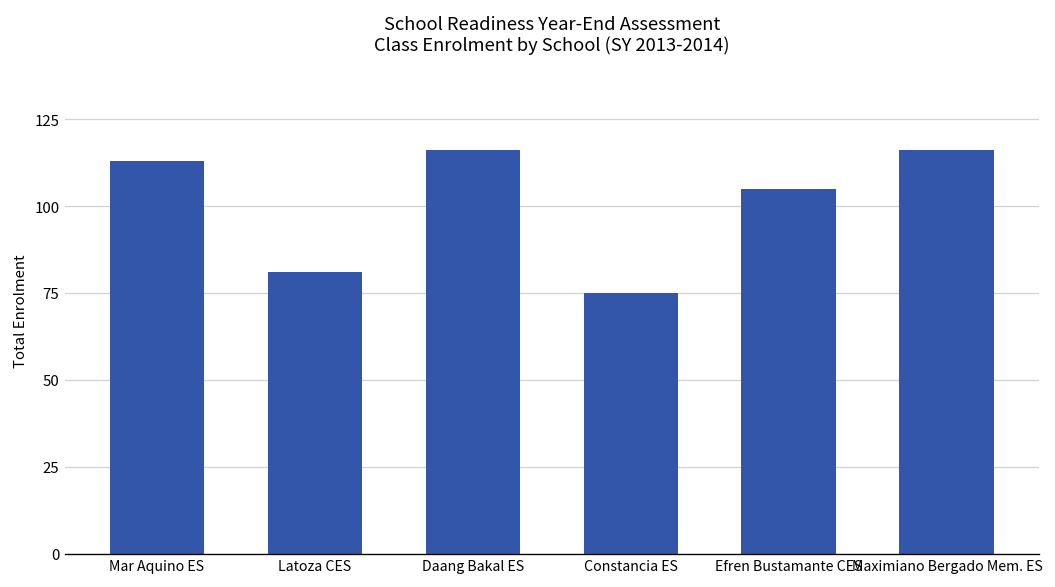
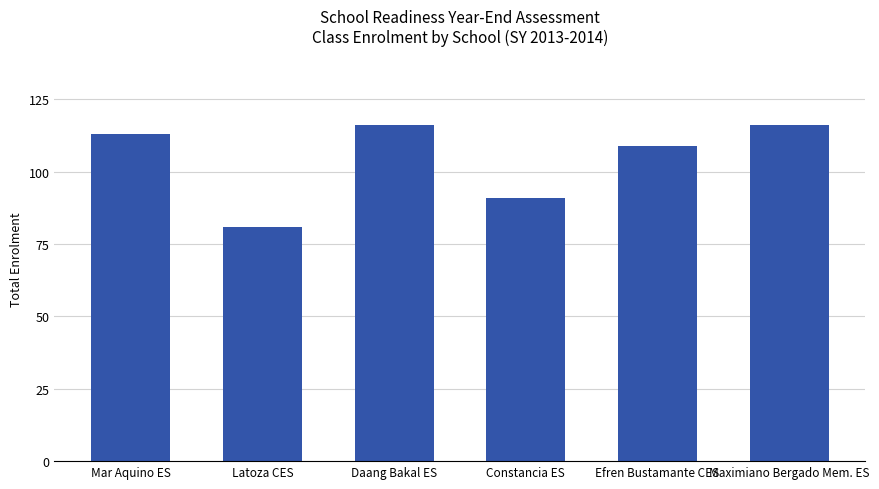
Constancia ES: 75 -> 91
Efren Bustamante CES: 105 -> 109
